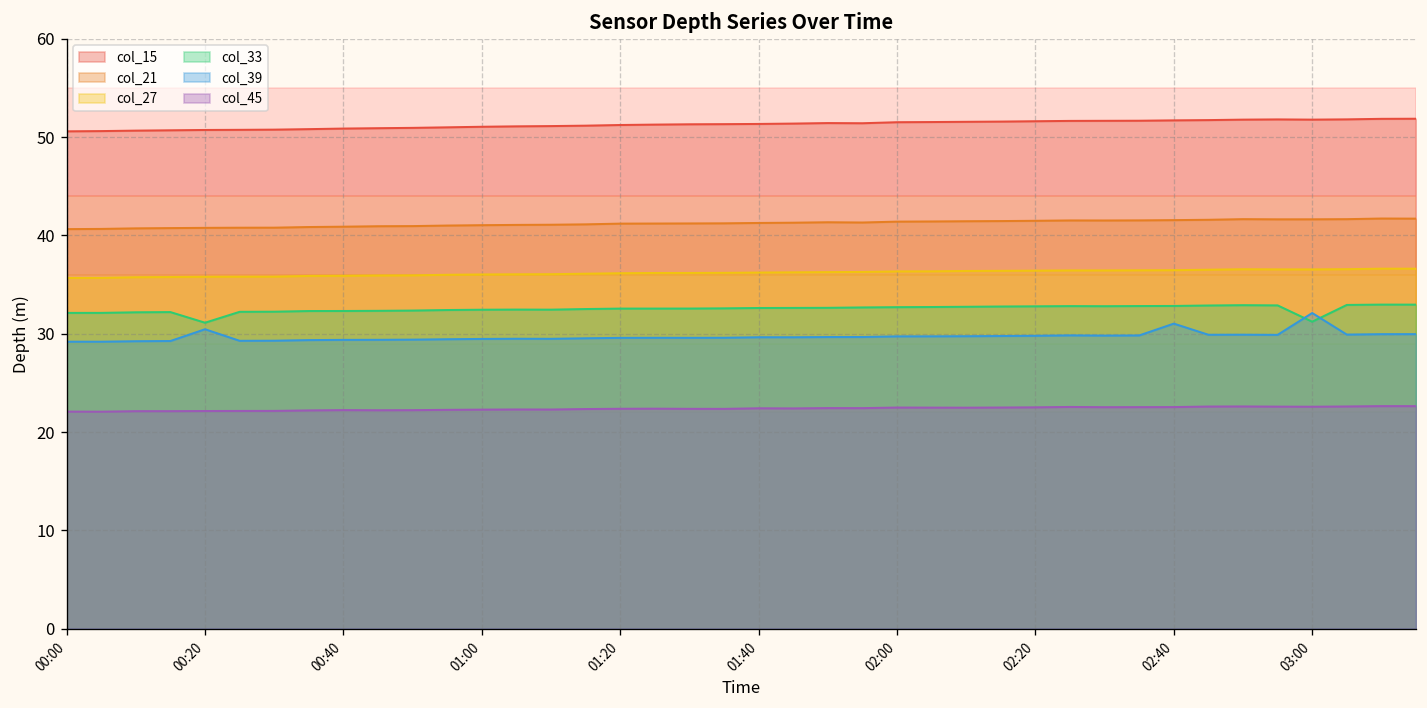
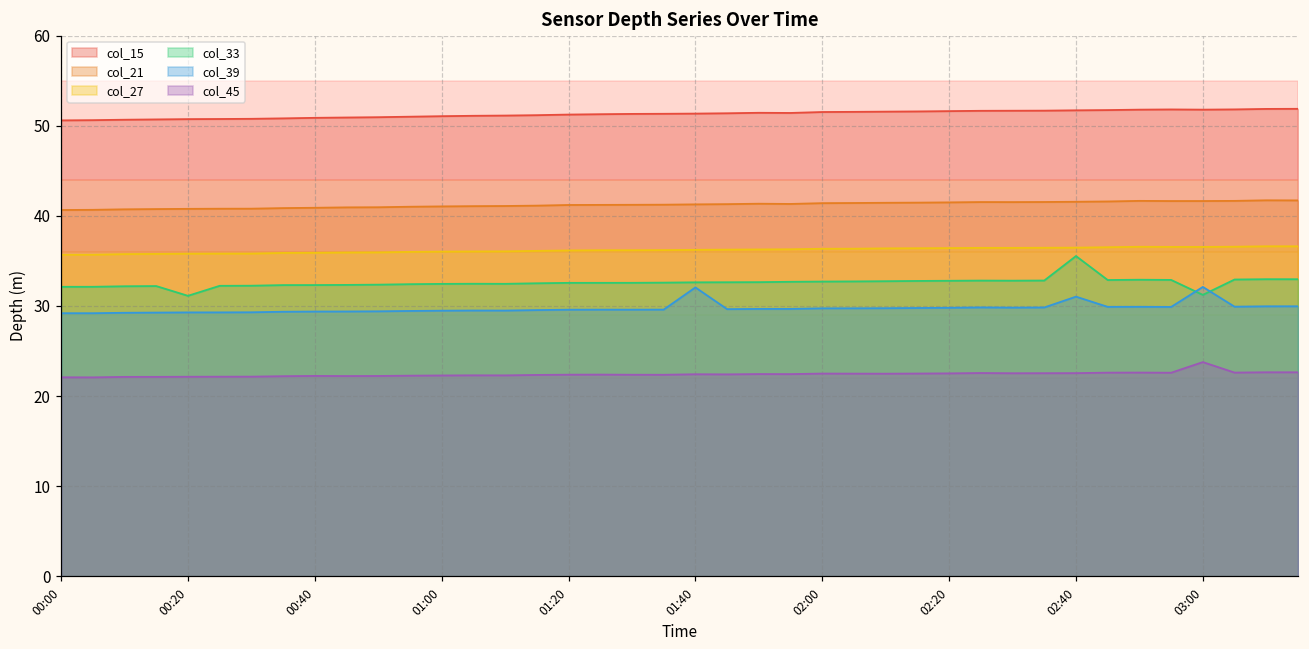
col_39, 00:20: 30 -> 29
col_39, 01:40: 30 -> 32
col_33, 02:40: 33 -> 36
col_45, 03:00: 23 -> 24
